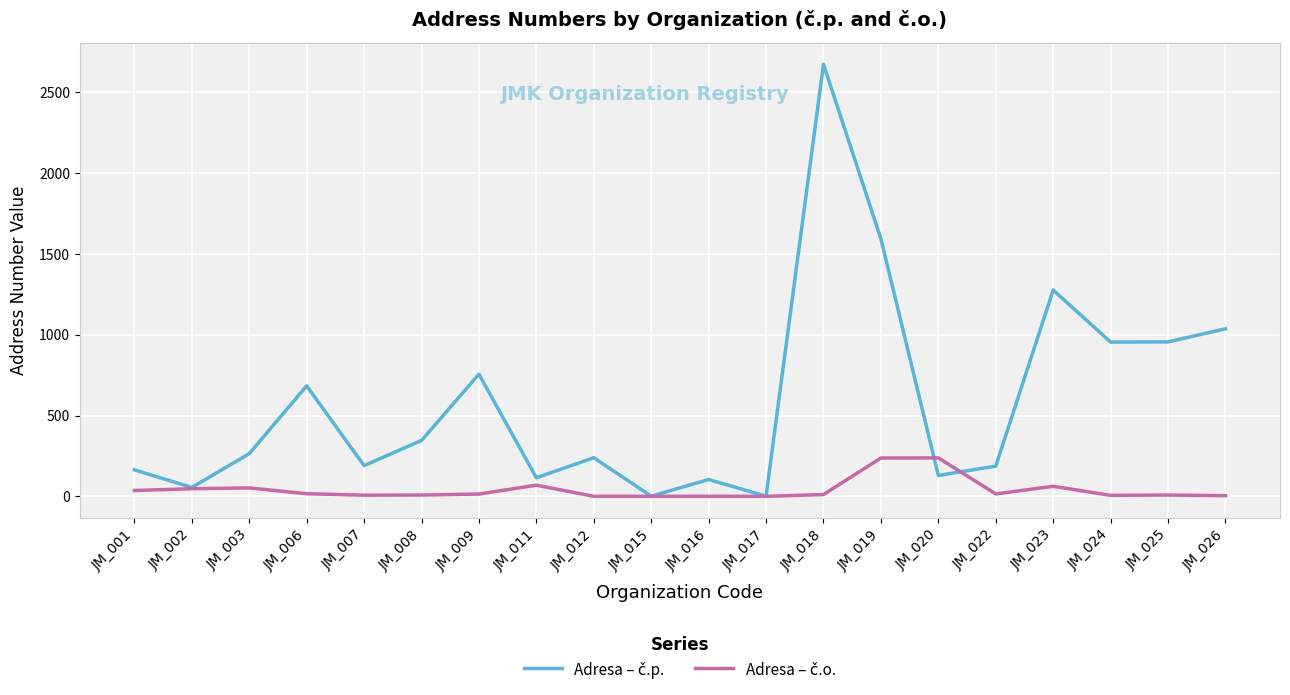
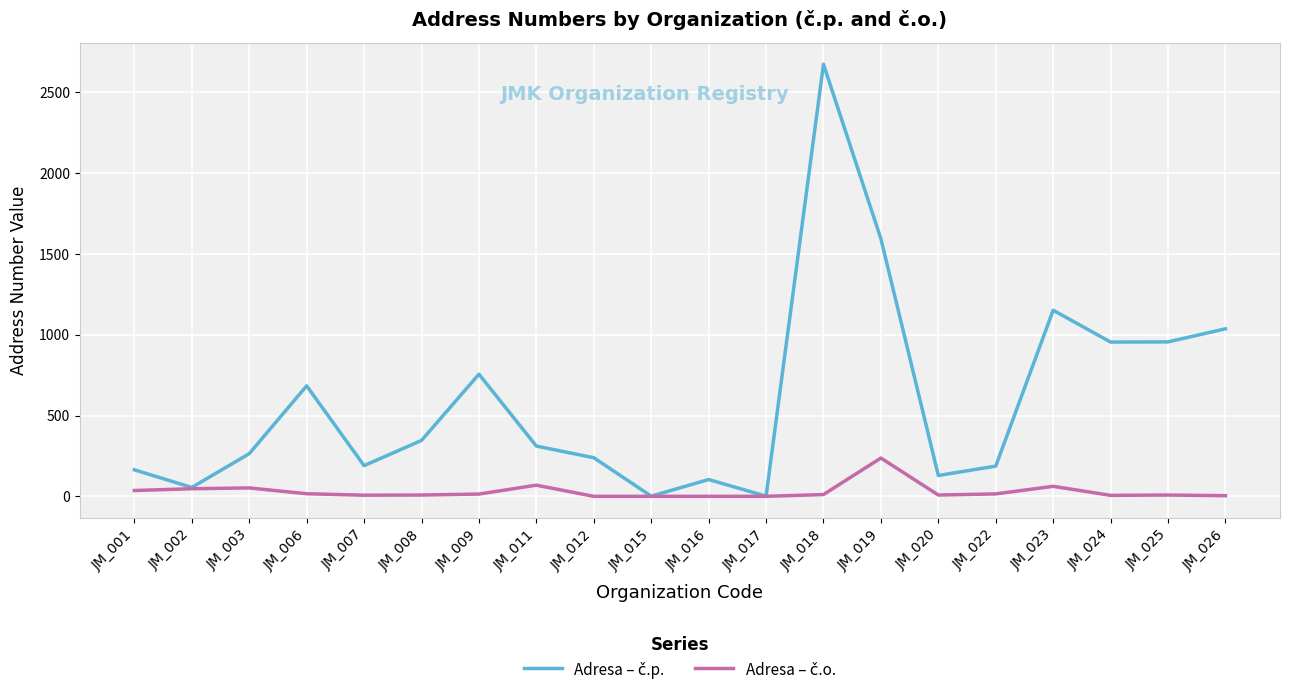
Adresa – č.p., JM_011: 120 -> 310
Adresa – č.o., JM_020: 240 -> 10
Adresa – č.p., JM_023: 1280 -> 1150
